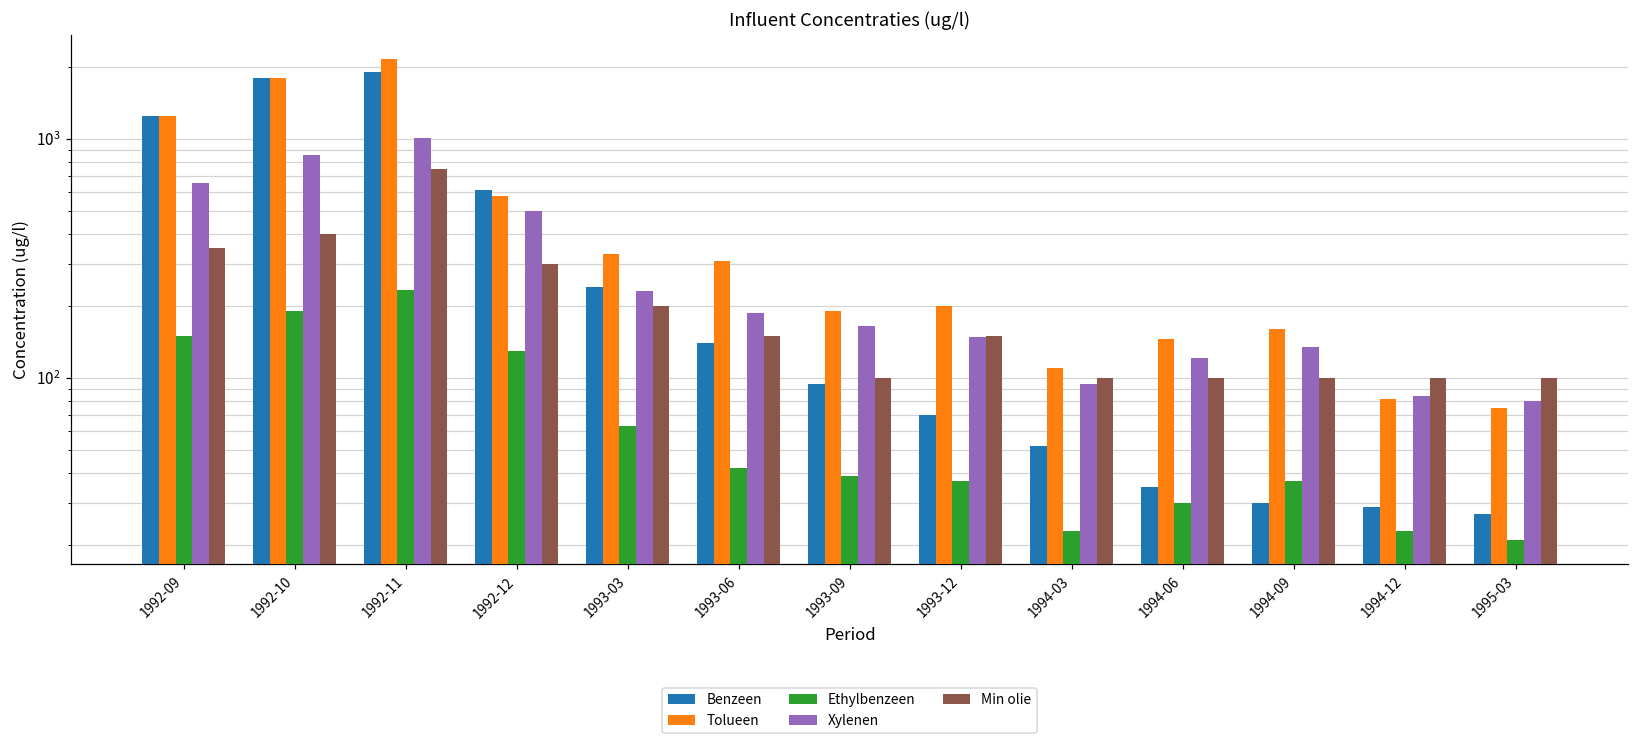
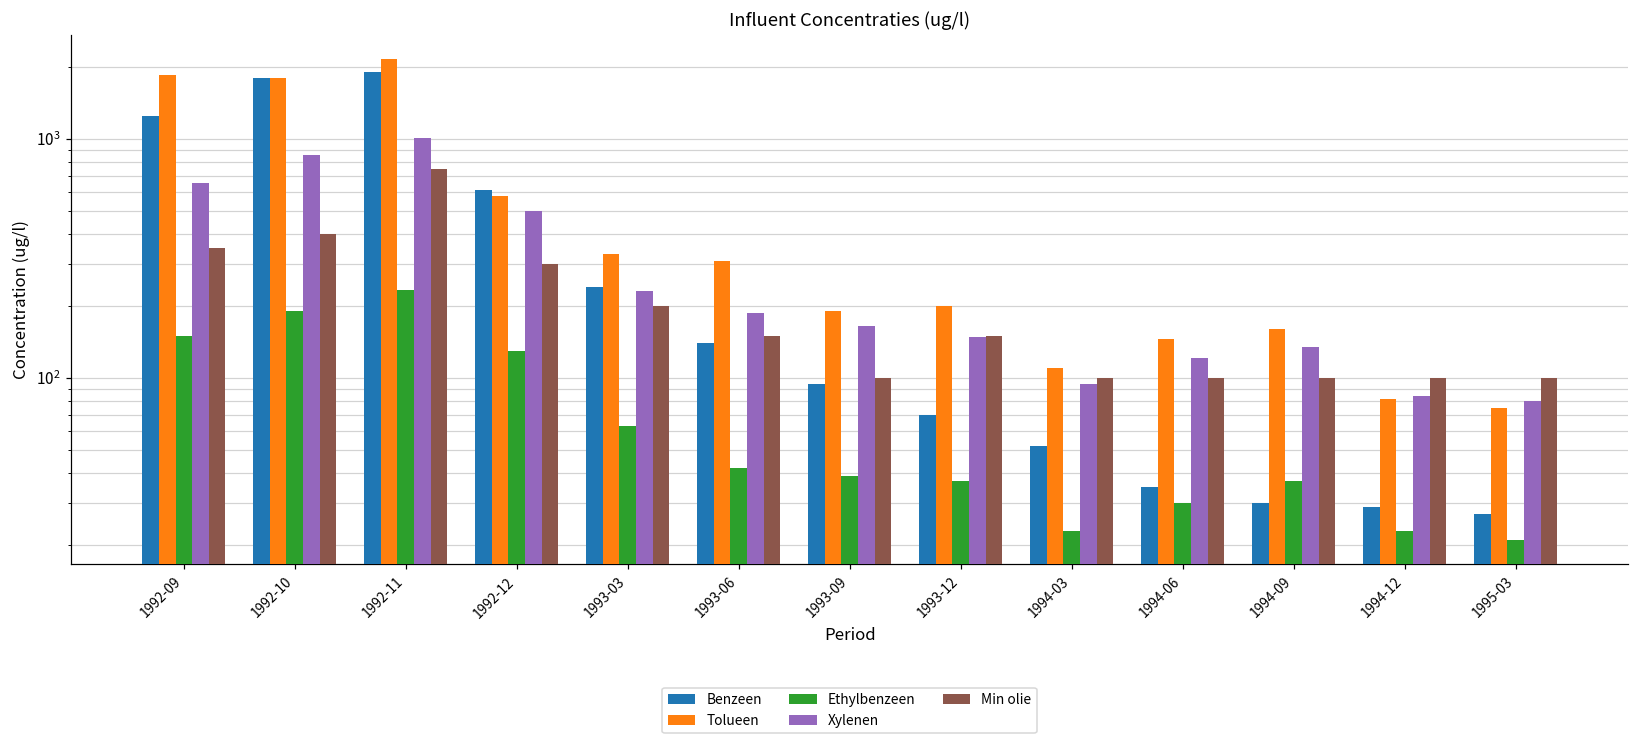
Tolueen, 1992-09: 1300 -> 1900
